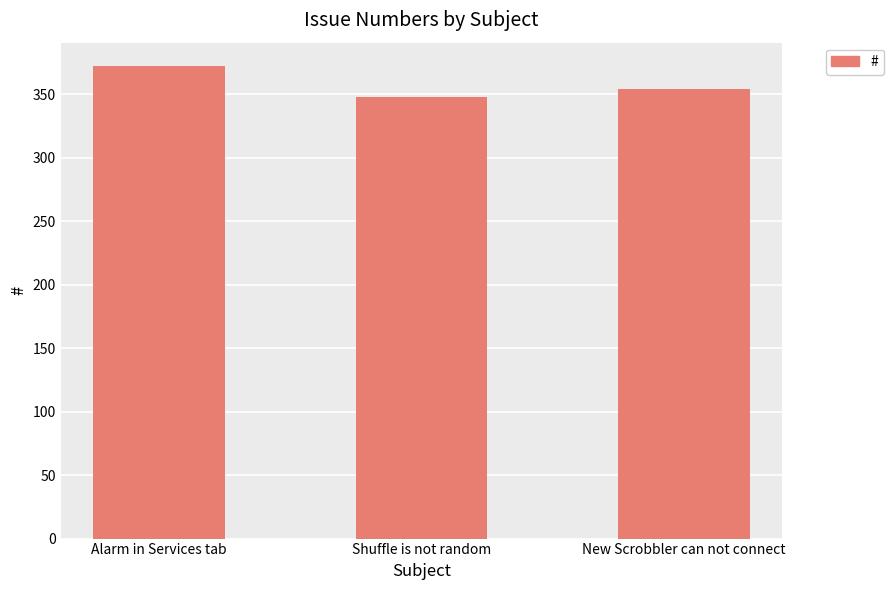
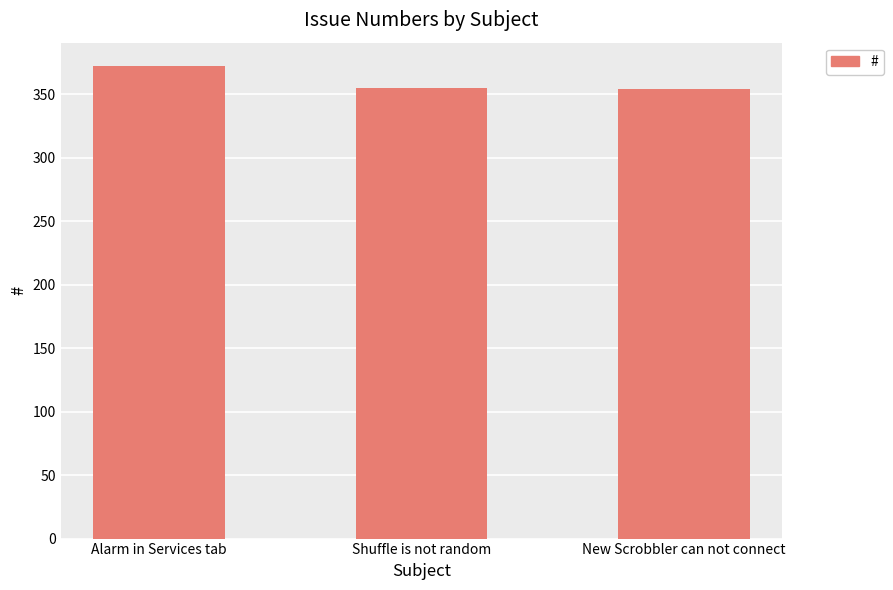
Shuffle is not random: 348 -> 355
